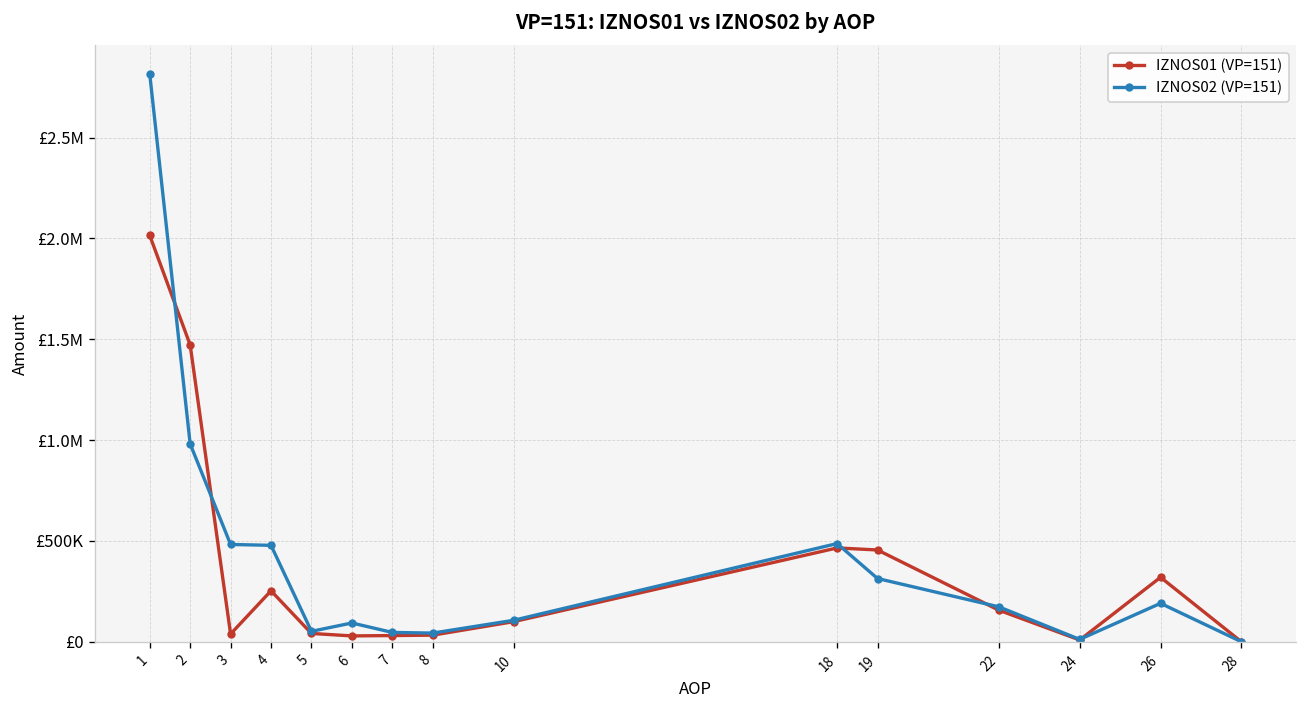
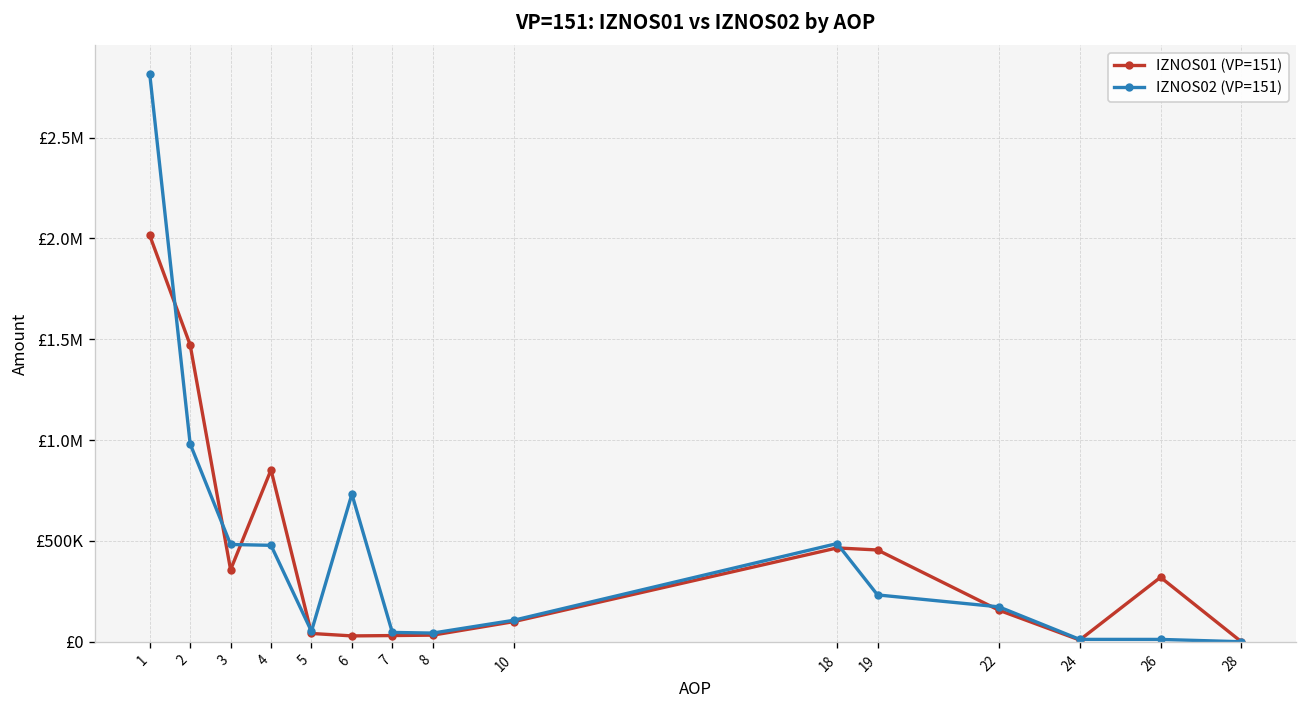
IZNOS01 (VP=151), 3: £40000 -> £360000
IZNOS01 (VP=151), 4: £250000 -> £850000
IZNOS02 (VP=151), 6: £90000 -> £730000
IZNOS02 (VP=151), 19: £310000 -> £230000
IZNOS02 (VP=151), 26: £190000 -> £10000
